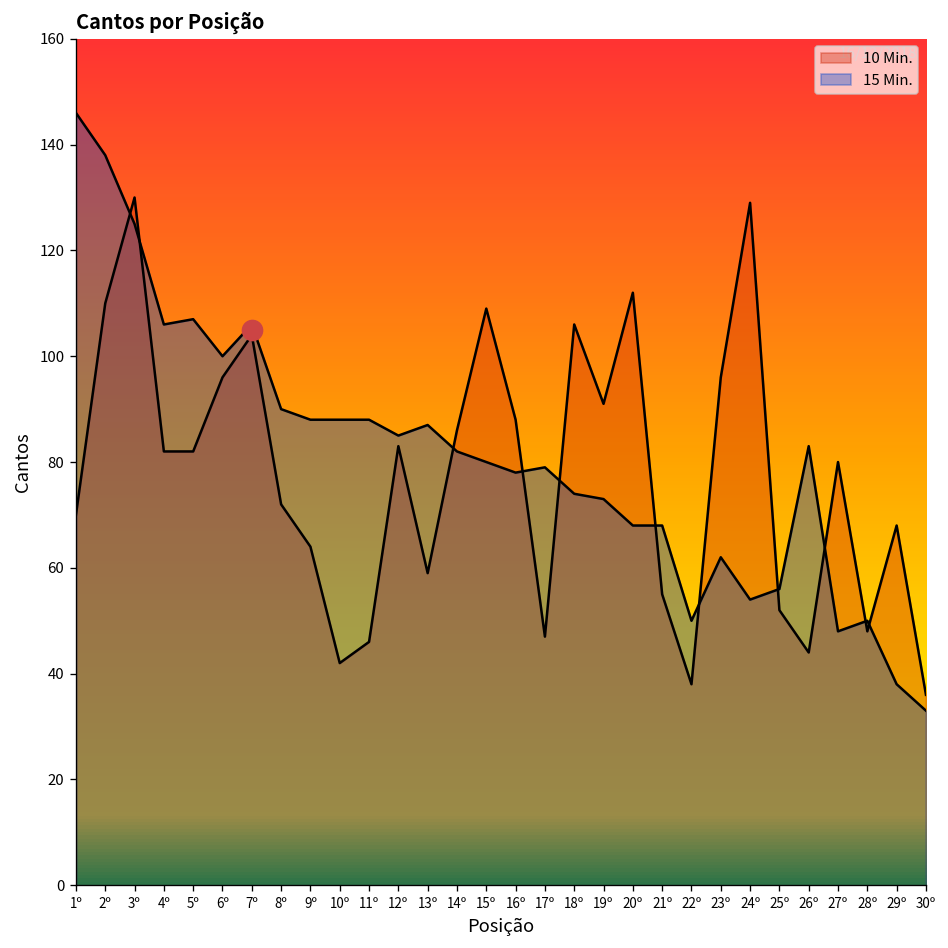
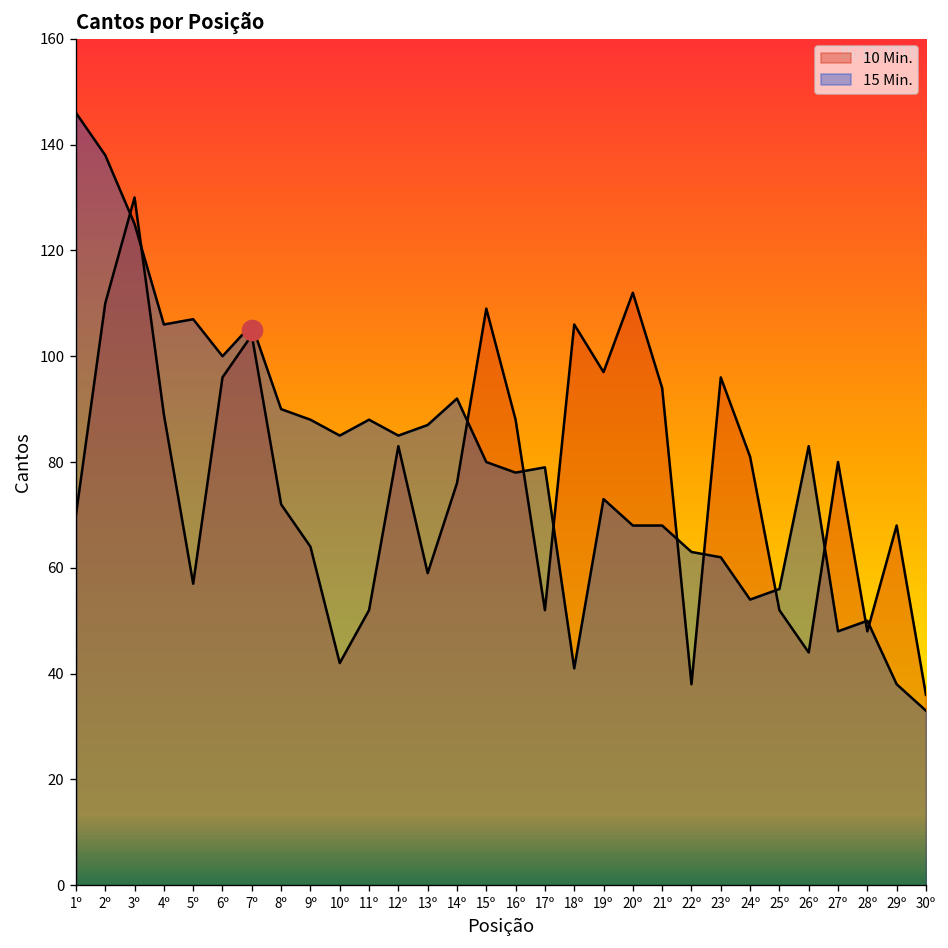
10 Min., 4º: 82 -> 89
10 Min., 5º: 82 -> 57
15 Min., 10º: 88 -> 85
10 Min., 11º: 46 -> 52
10 Min., 14º: 86 -> 76
15 Min., 14º: 82 -> 92
10 Min., 17º: 47 -> 52
15 Min., 18º: 74 -> 41
10 Min., 19º: 91 -> 97
10 Min., 21º: 55 -> 94
15 Min., 22º: 50 -> 63
10 Min., 24º: 129 -> 81
